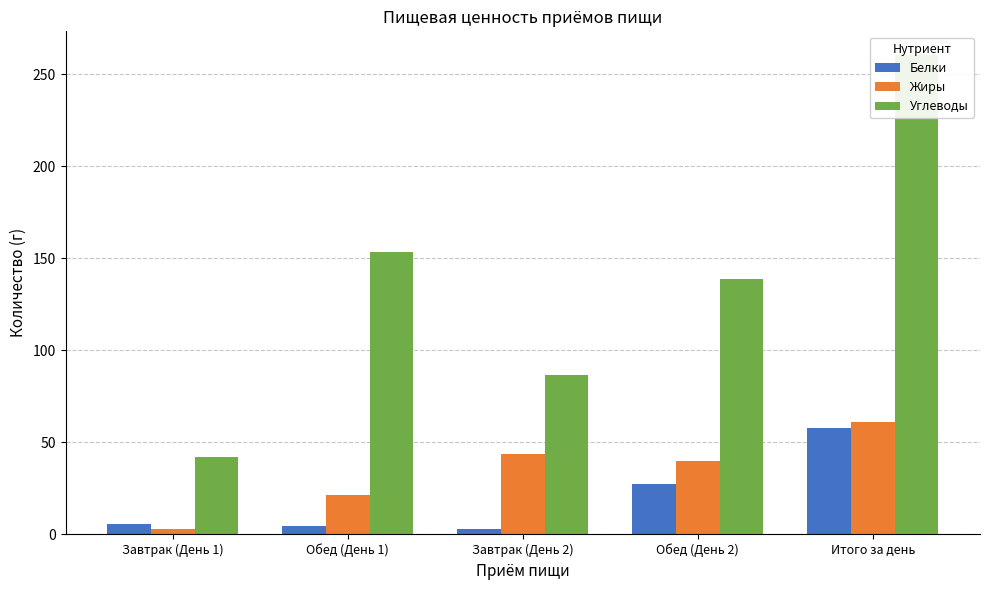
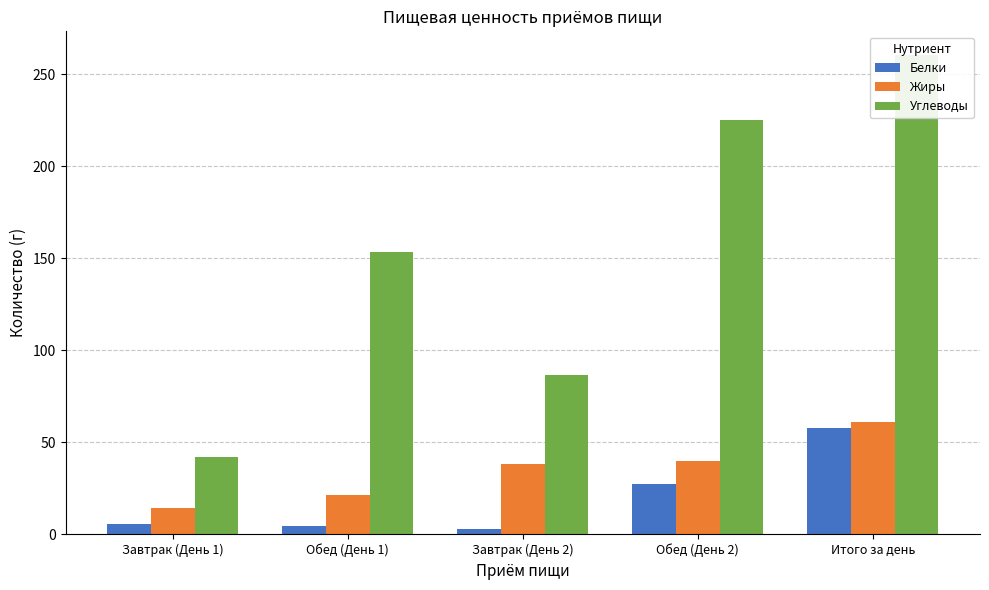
Жиры, Завтрак (День 1): 3 -> 14
Жиры, Завтрак (День 2): 44 -> 38
Углеводы, Обед (День 2): 139 -> 225
